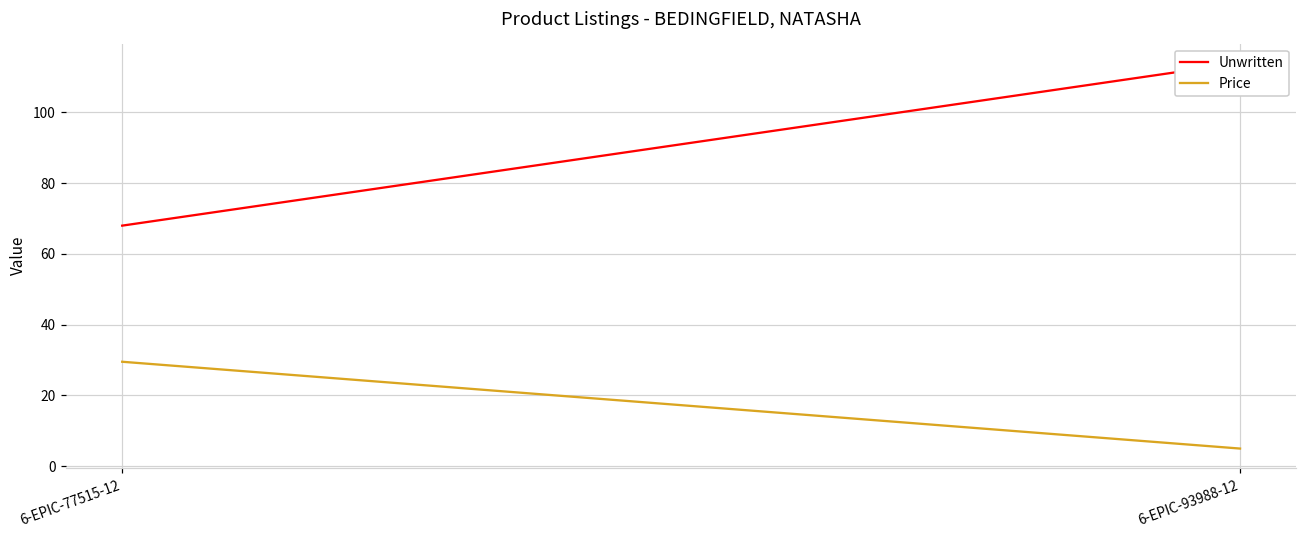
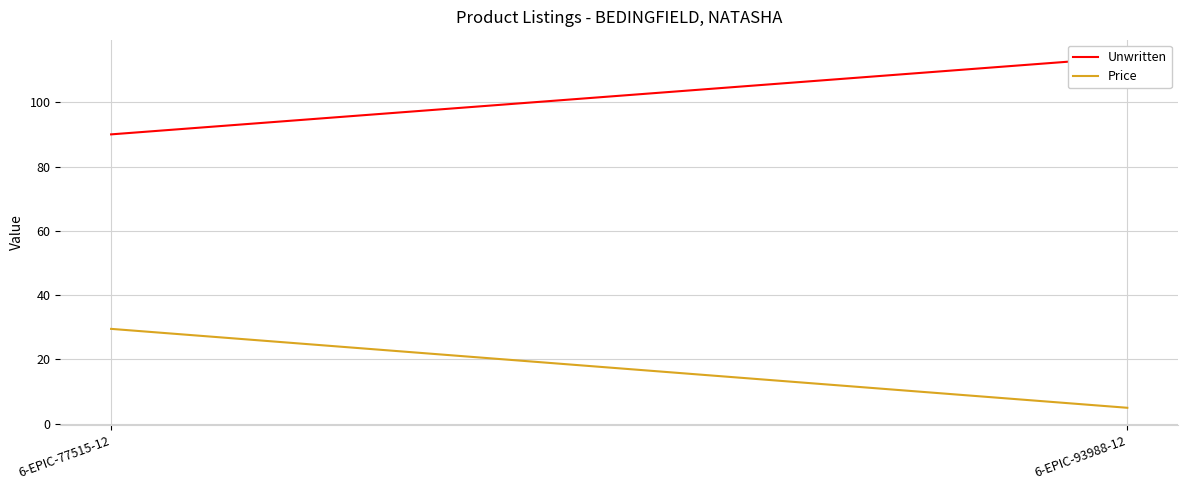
Unwritten, 6-EPIC-77515-12: 68 -> 90
